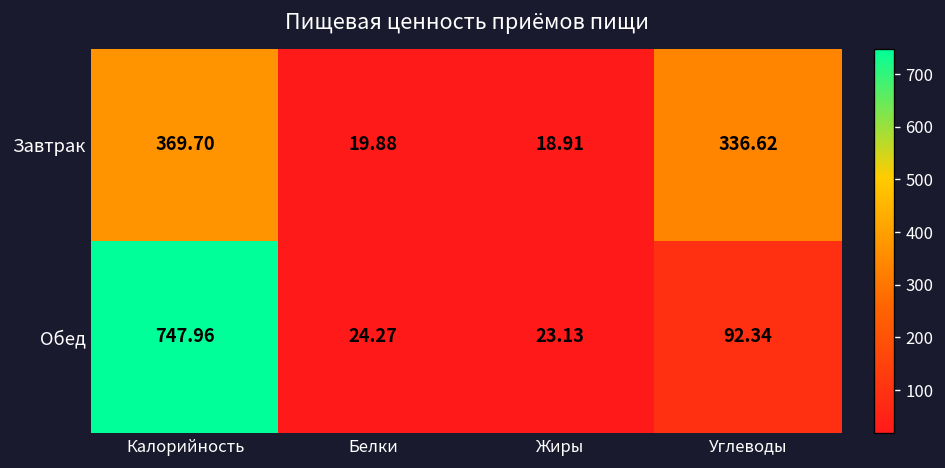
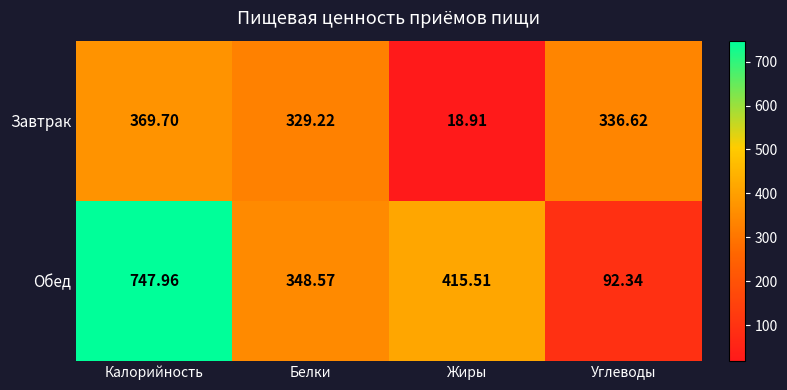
Завтрак, Белки: 19.88 -> 329.22
Обед, Белки: 24.27 -> 348.57
Обед, Жиры: 23.13 -> 415.51
